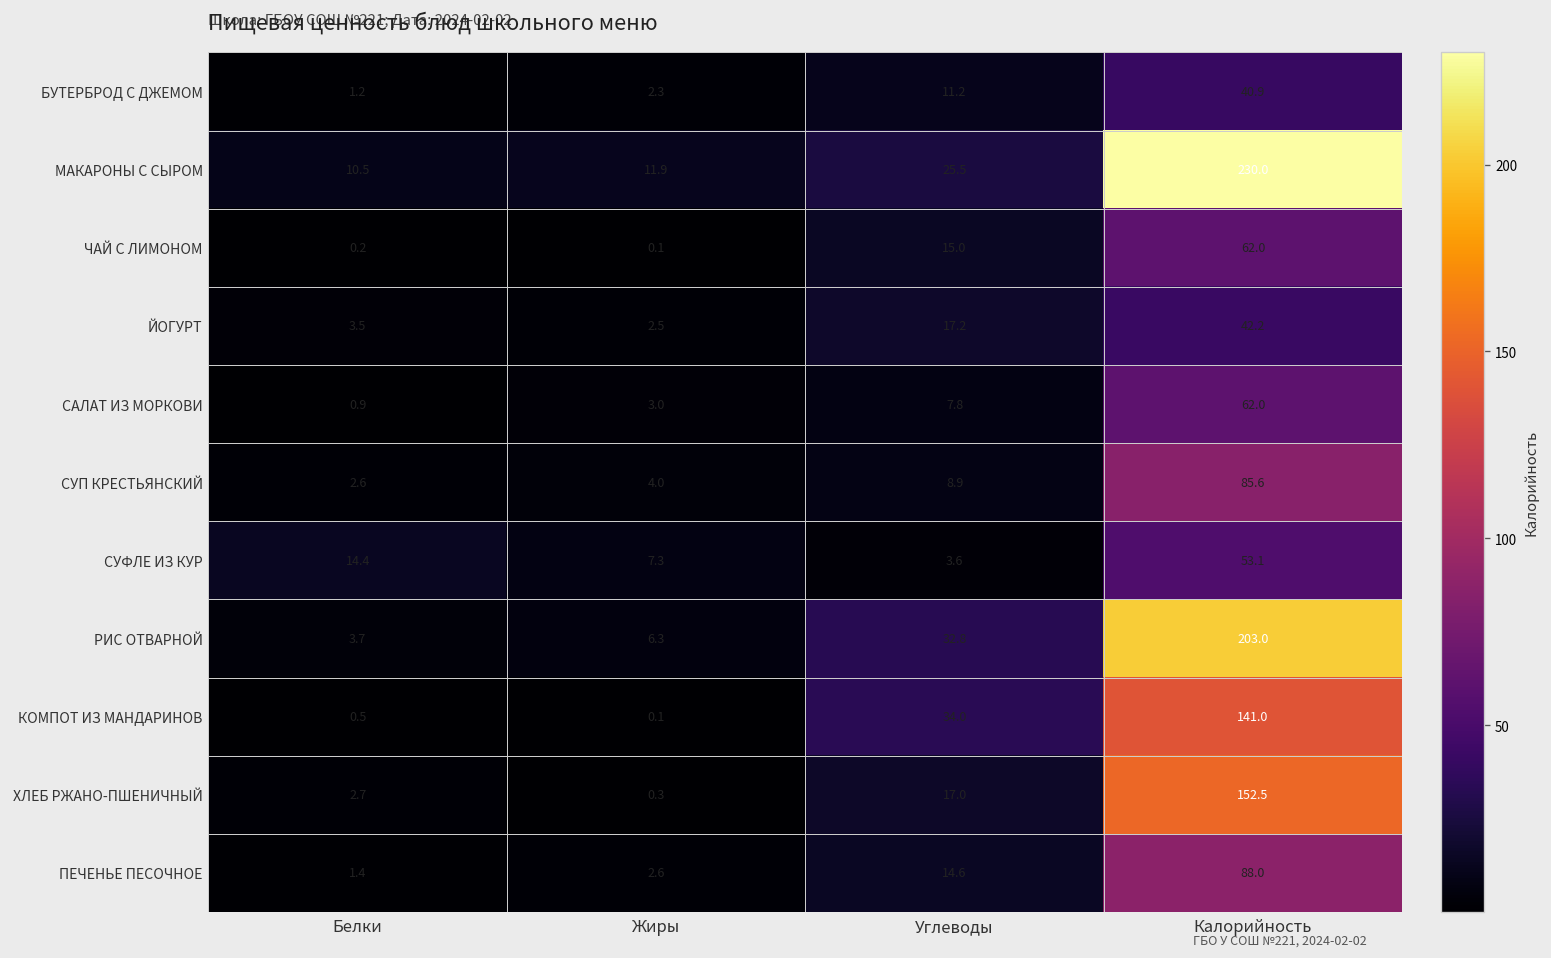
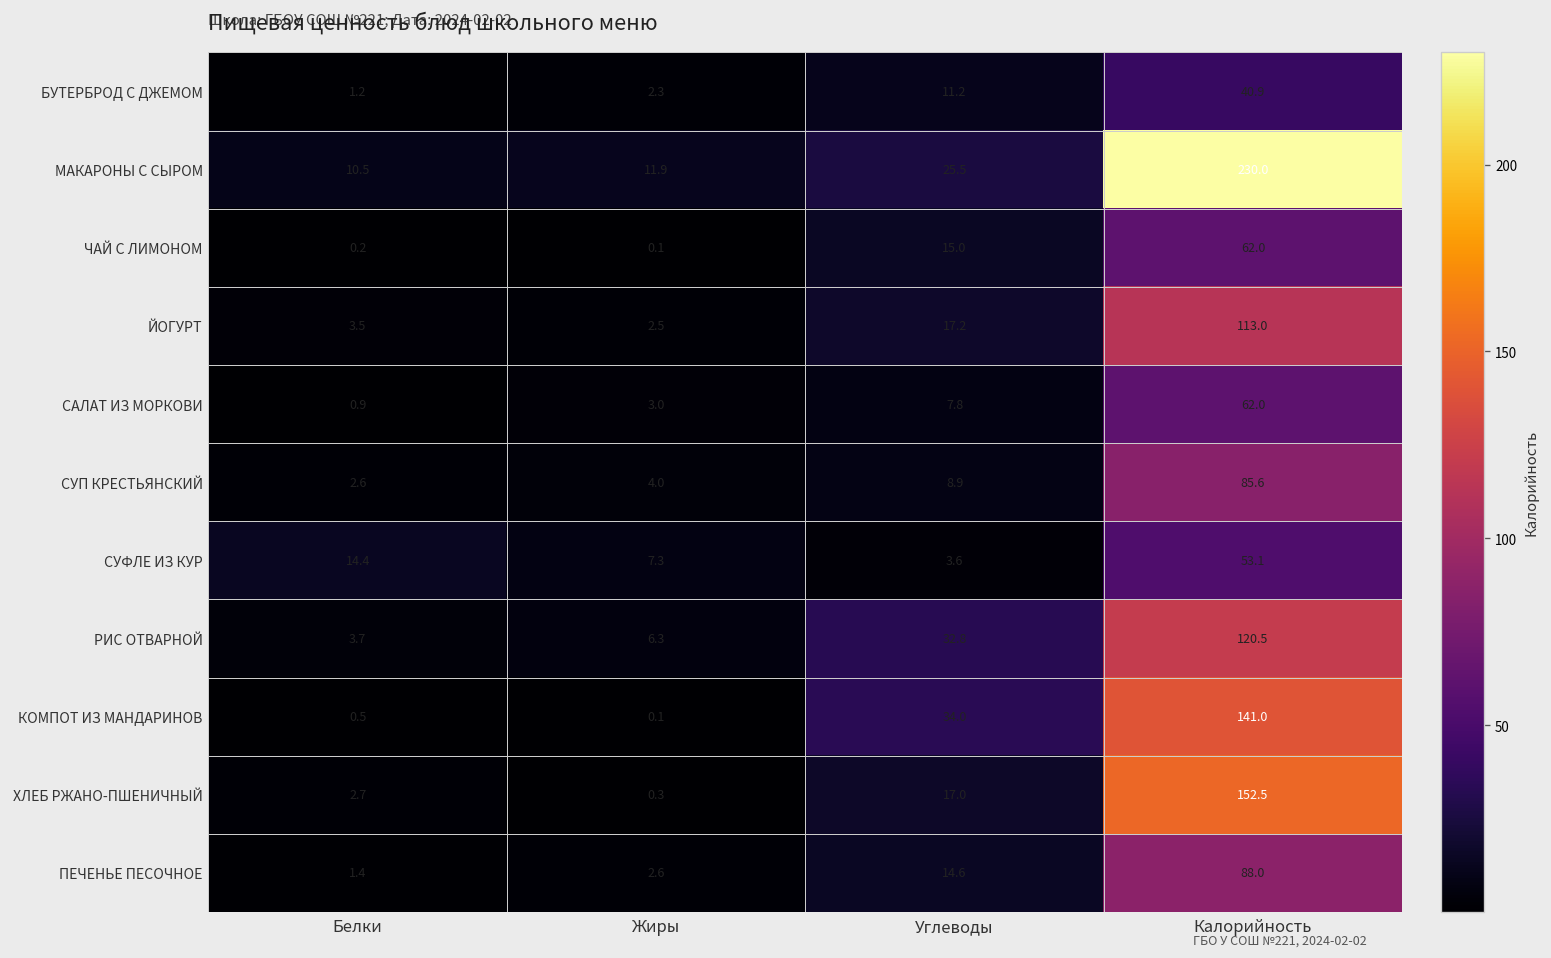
ЙОГУРТ, Калорийность: 42.2 -> 113.0
РИС ОТВАРНОЙ, Калорийность: 203.0 -> 120.5
